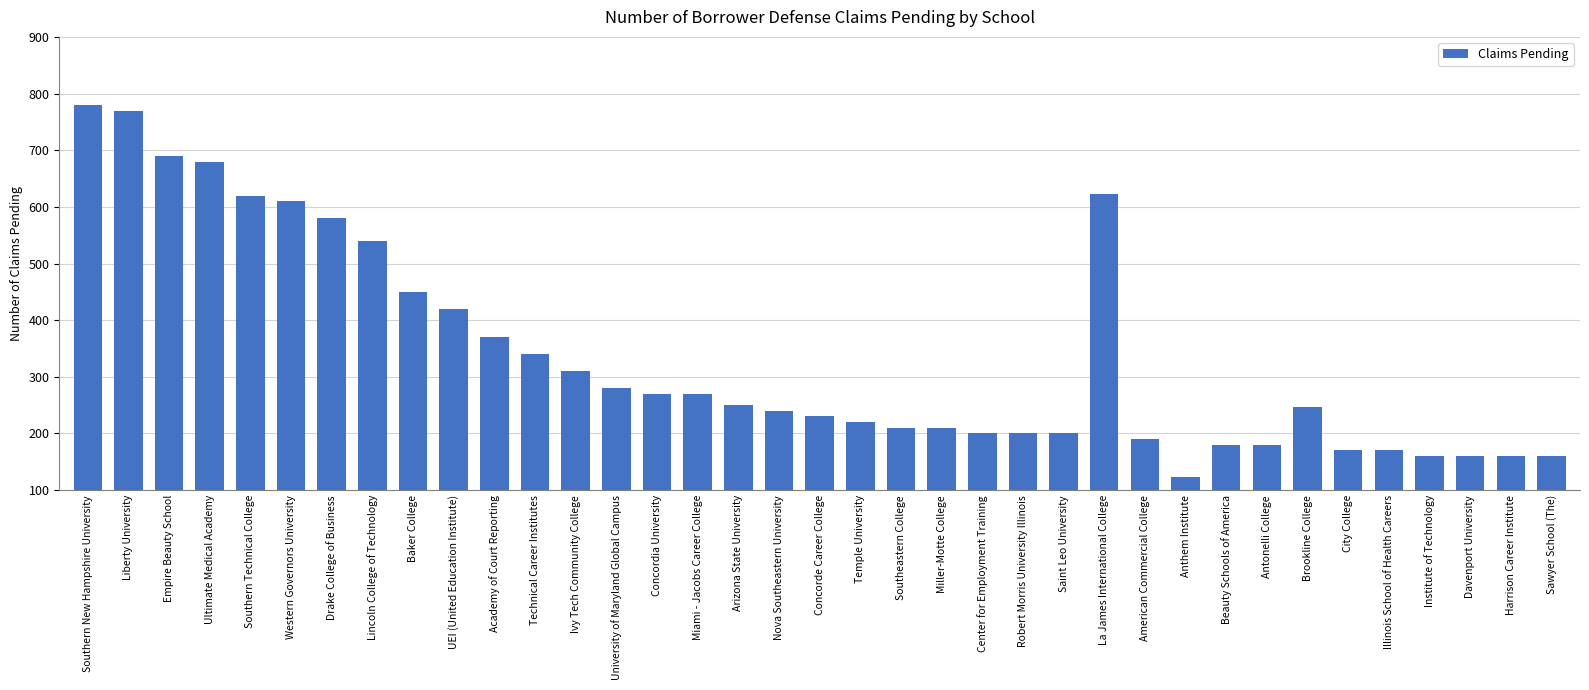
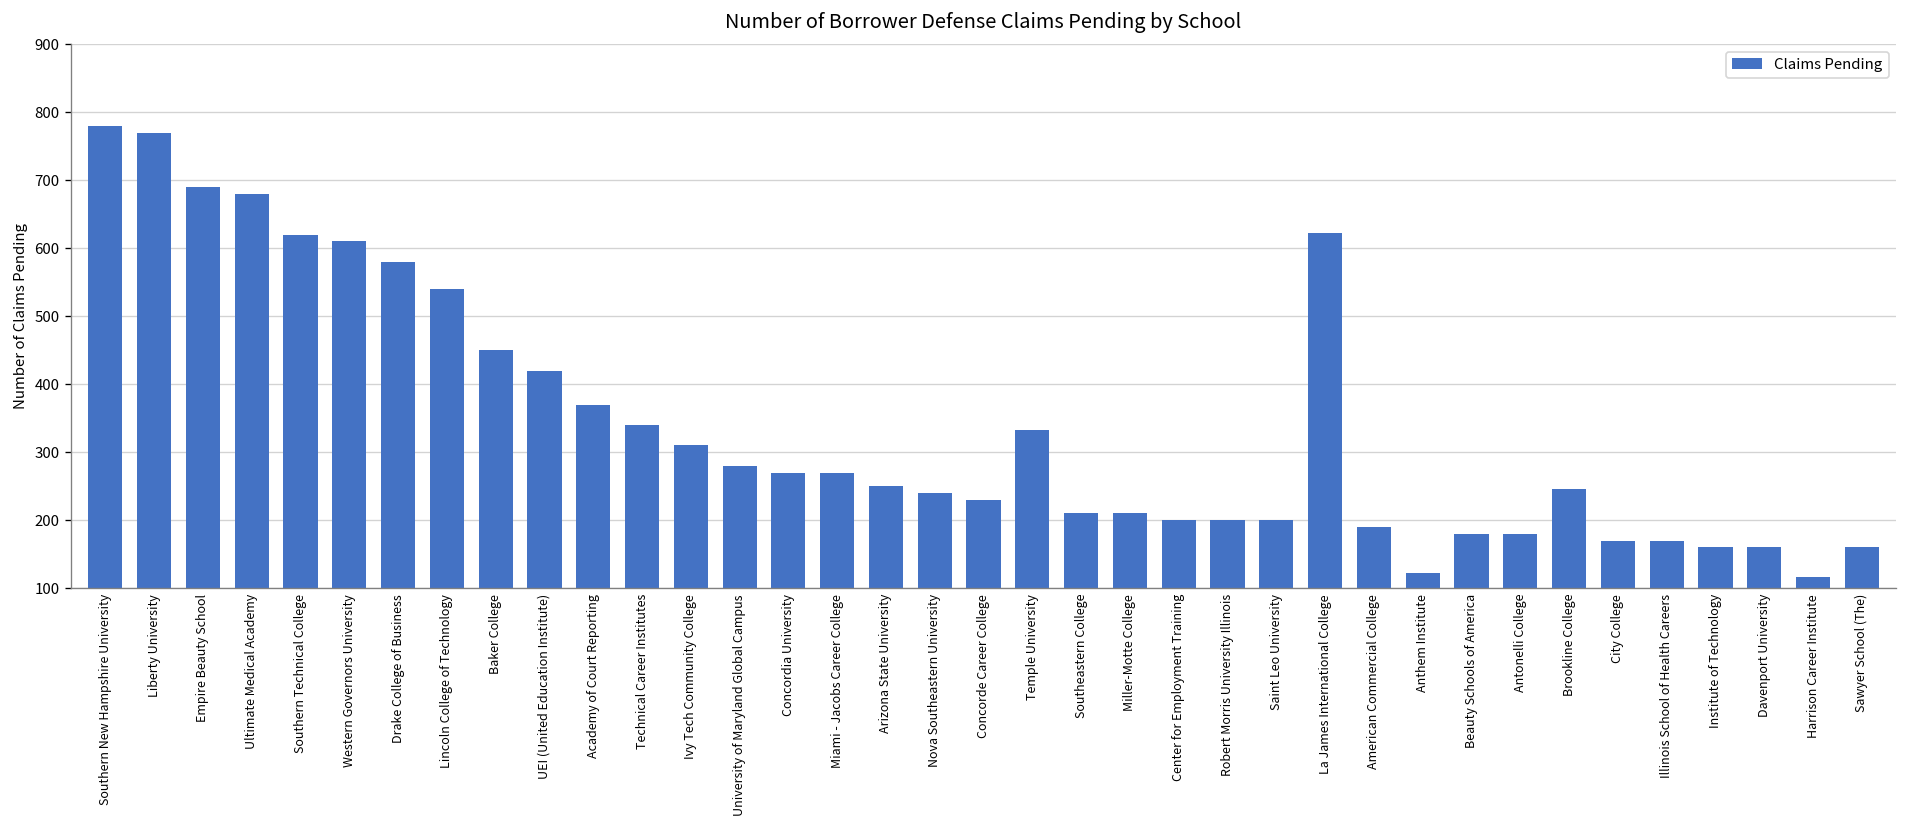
Temple University: 220 -> 330
Harrison Career Institute: 160 -> 120
